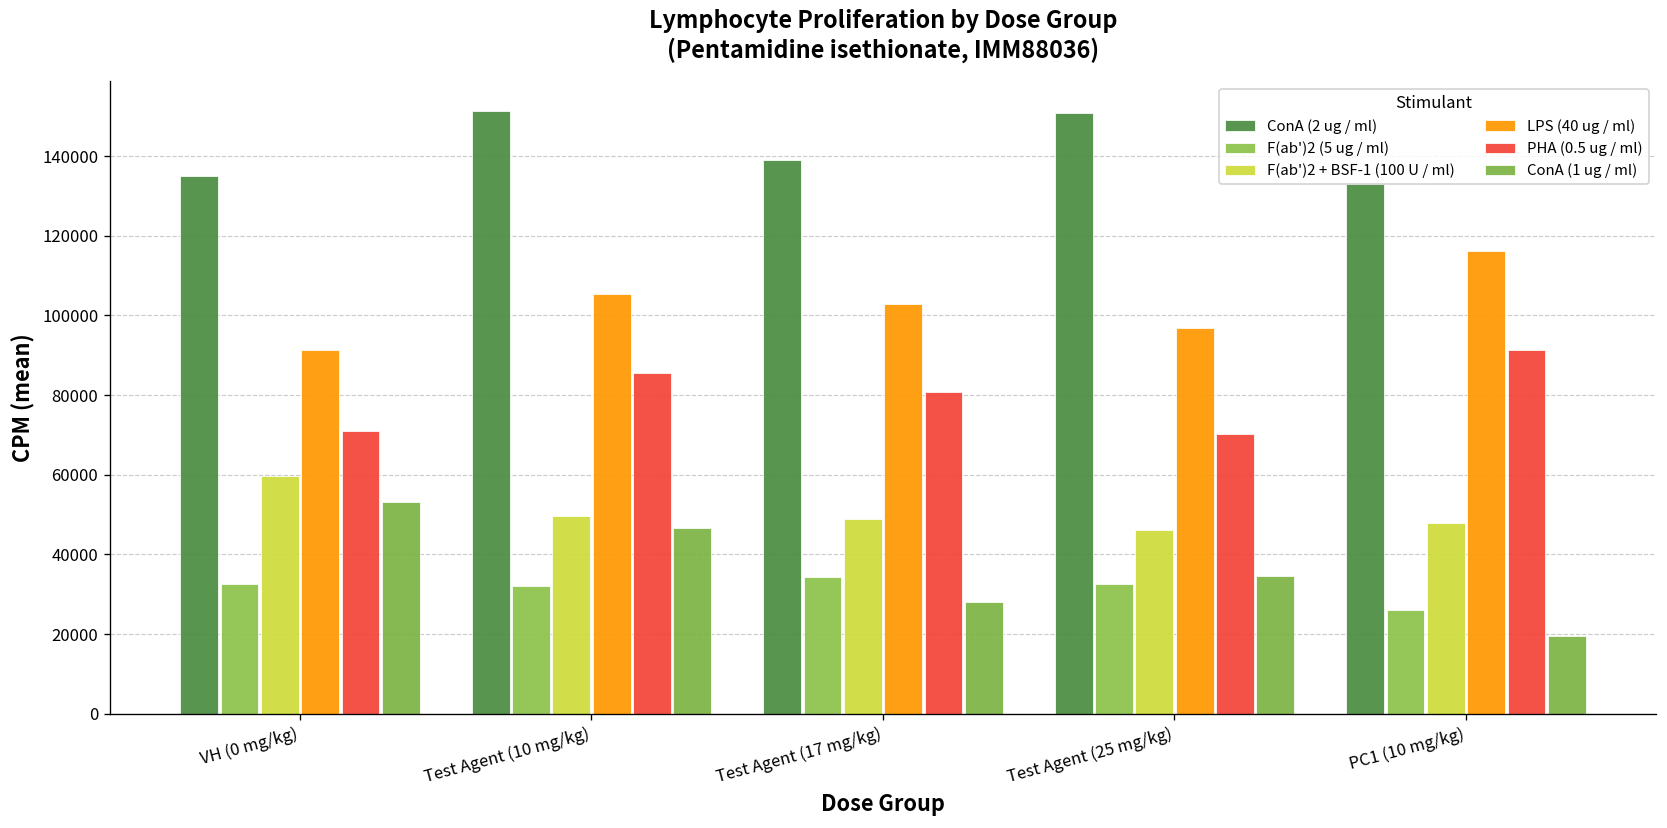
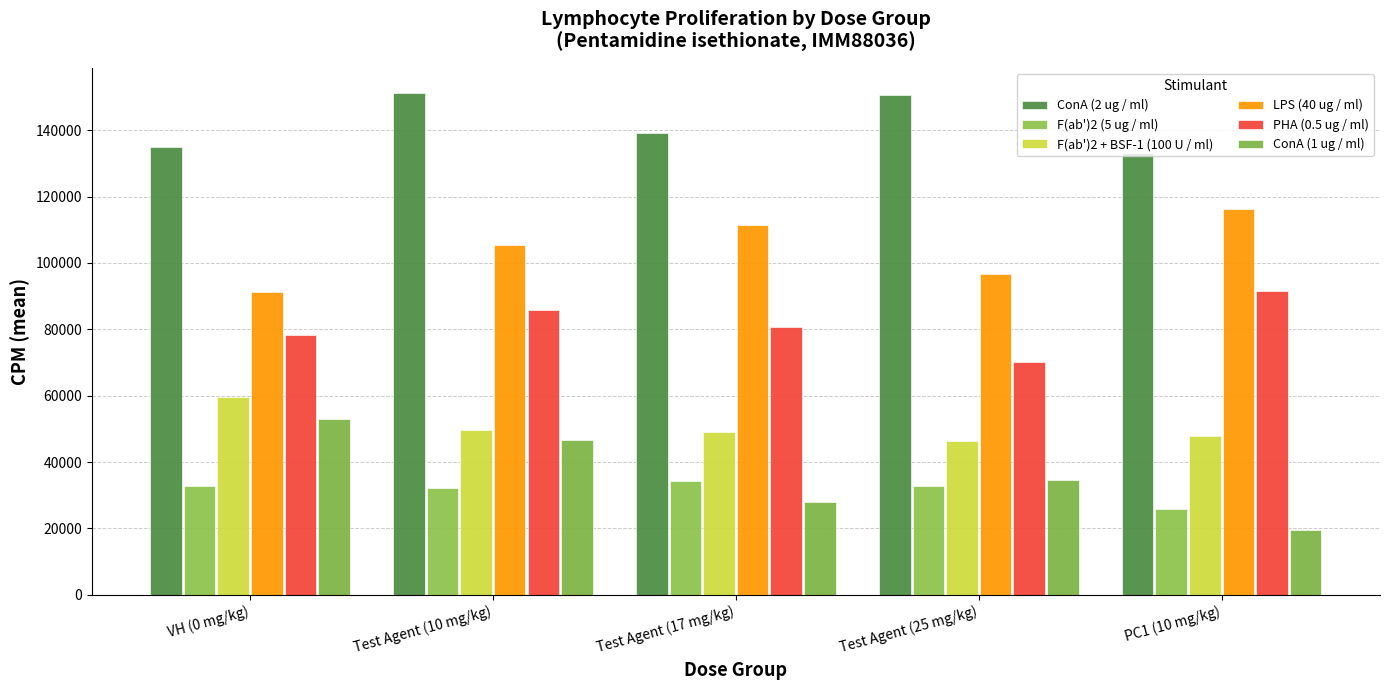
PHA (0.5 ug / ml), VH (0 mg/kg): 71000 -> 78000
LPS (40 ug / ml), Test Agent (17 mg/kg): 103000 -> 111000
